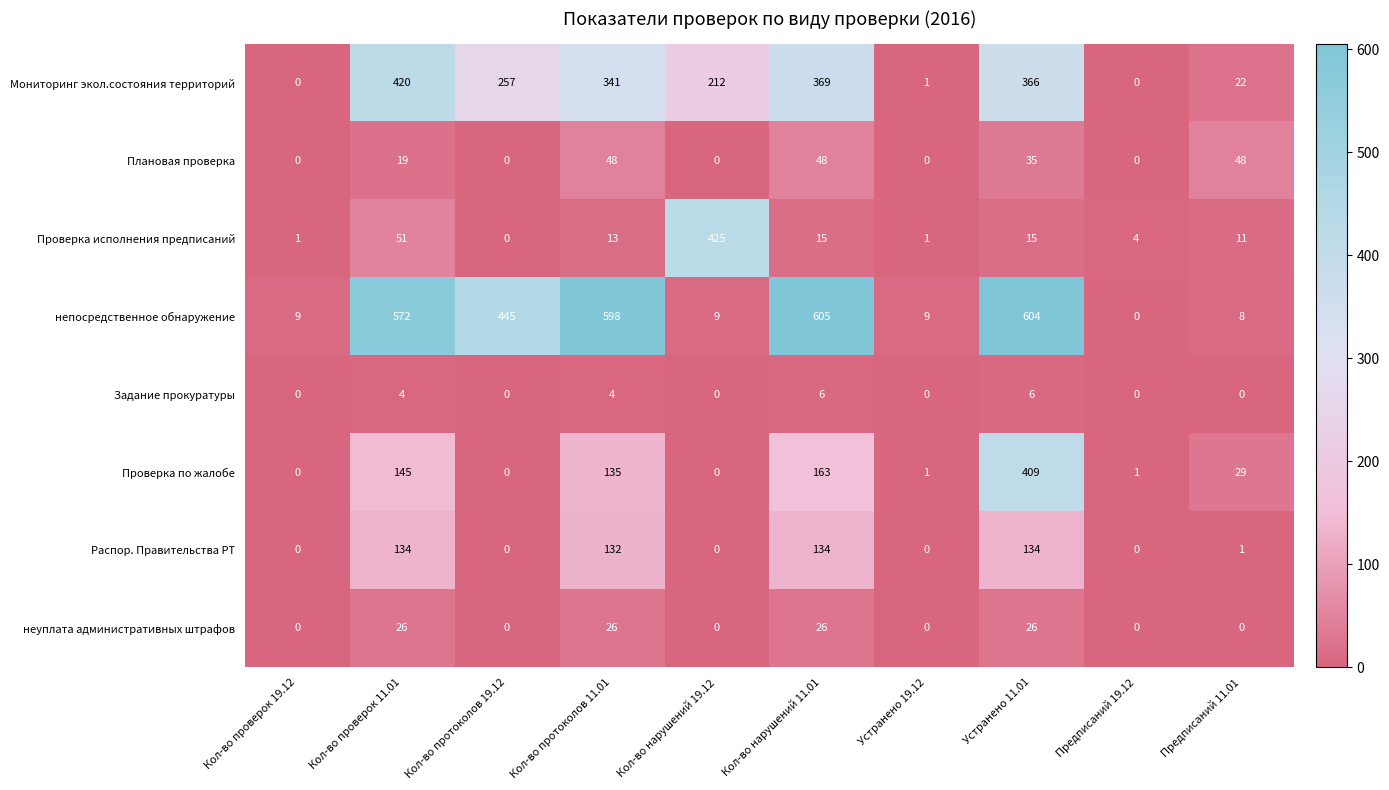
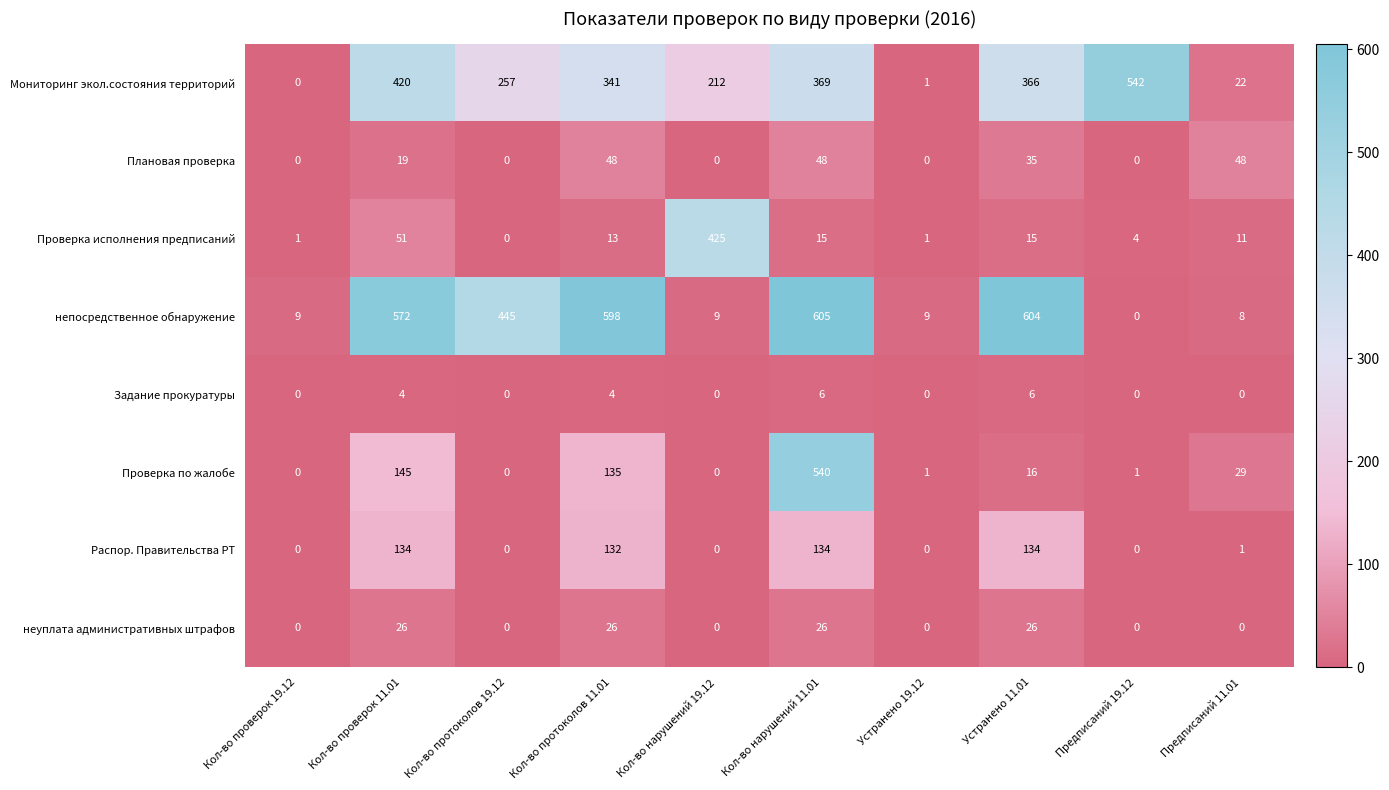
Мониторинг экол.состояния территорий, Предписаний 19.12: 0 -> 542
Проверка по жалобе, Кол-во нарушений 11.01: 163 -> 540
Проверка по жалобе, Устранено 11.01: 409 -> 16
